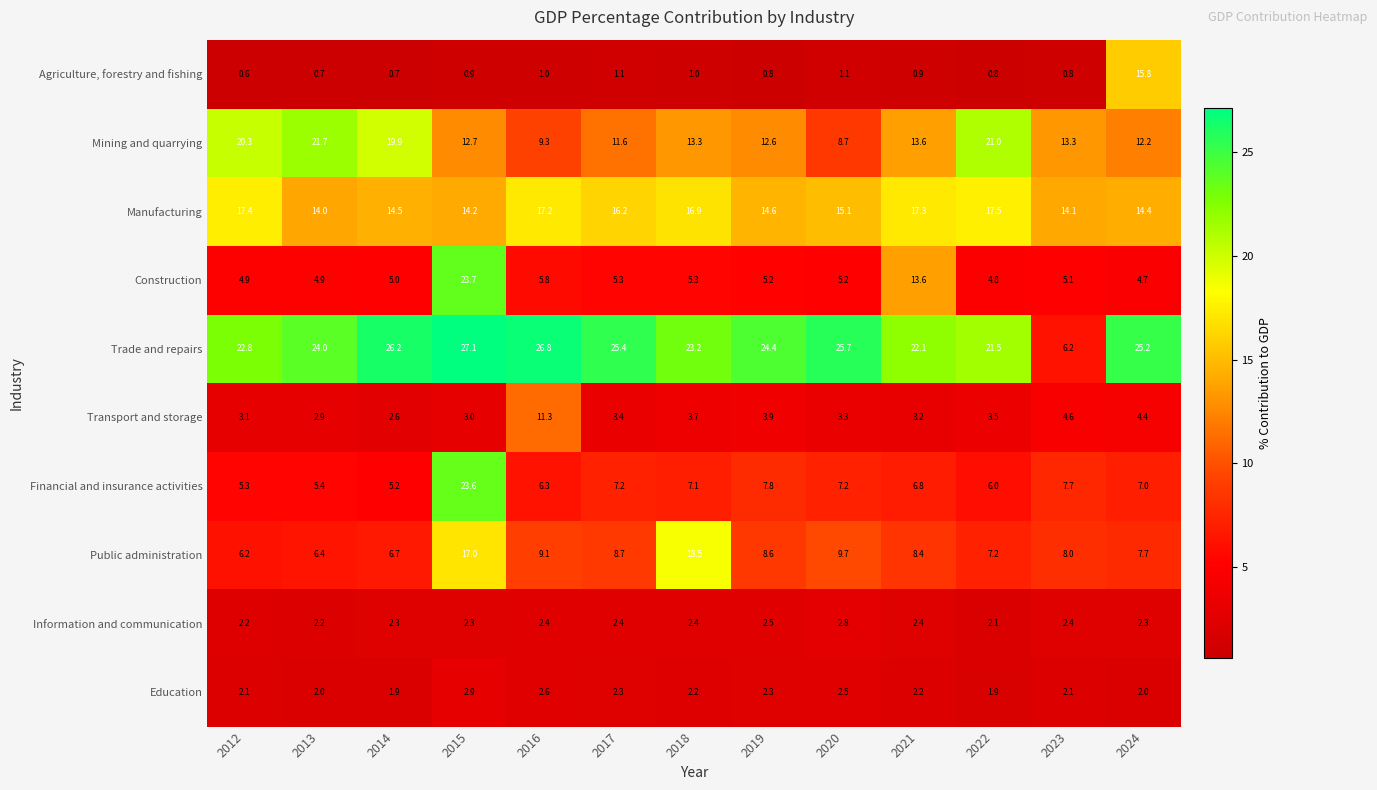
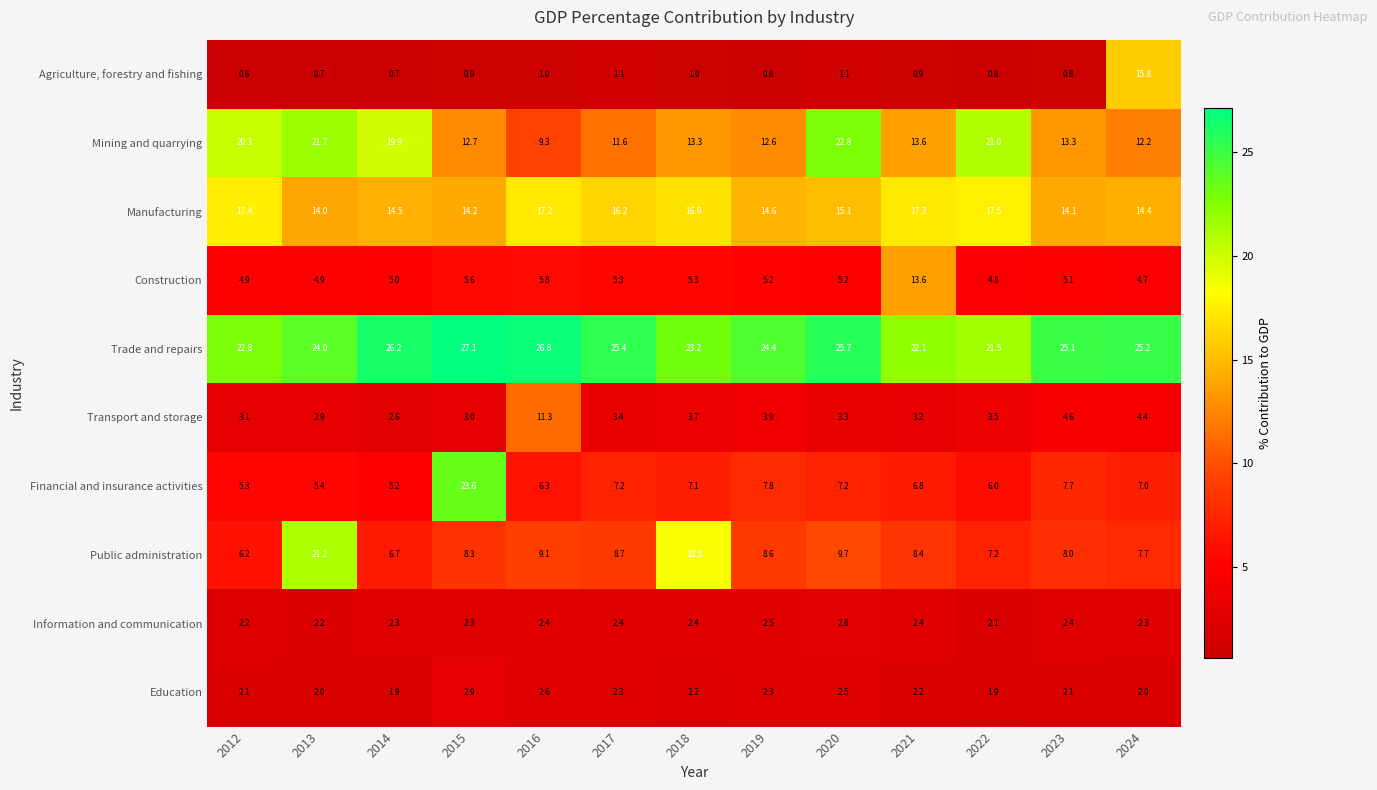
Mining and quarrying, 2020: 8.7 -> 22.8
Construction, 2015: 23.7 -> 5.6
Trade and repairs, 2023: 6.2 -> 25.1
Public administration, 2013: 6.4 -> 21.2
Public administration, 2015: 17.0 -> 8.3
